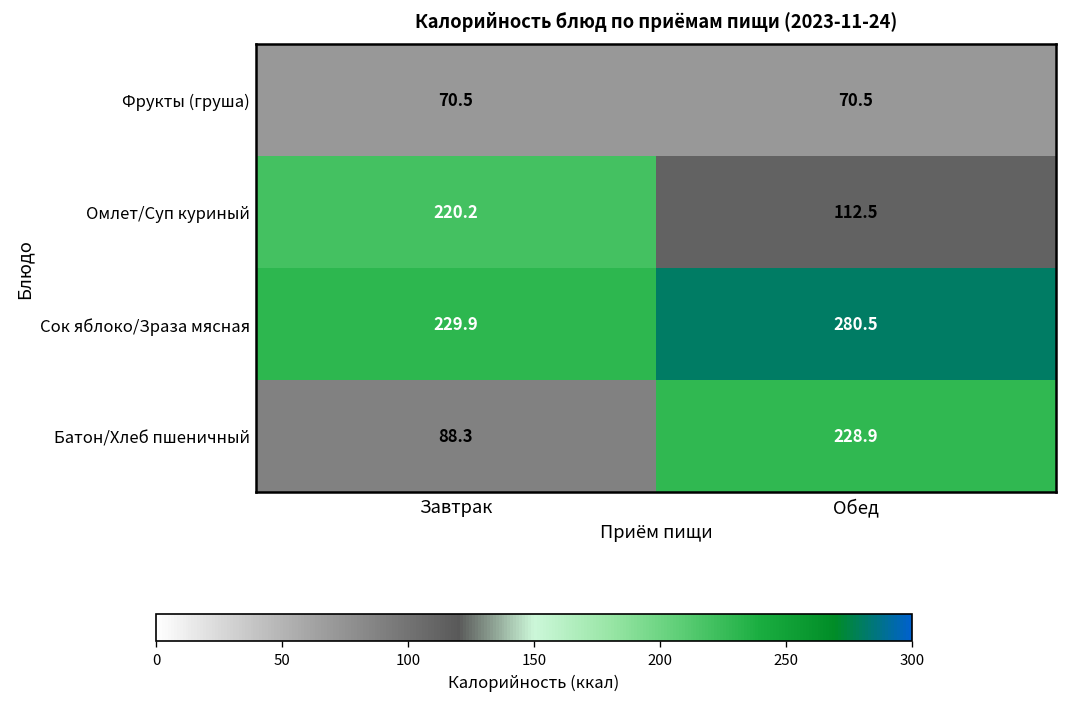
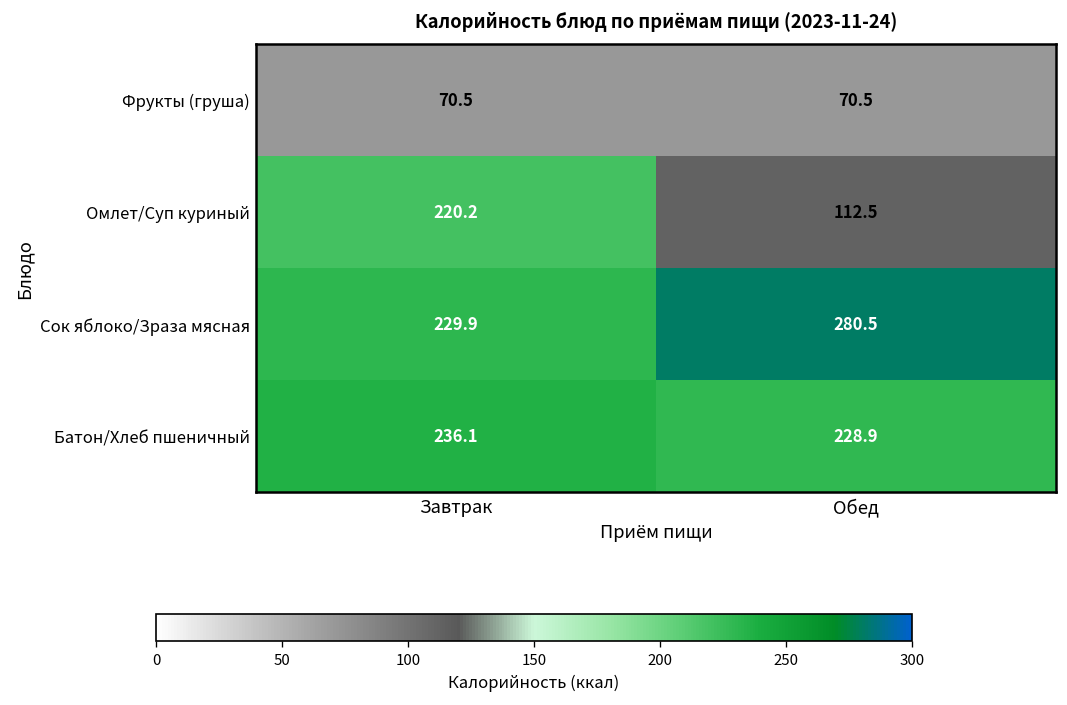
Батон/Хлеб пшеничный, Завтрак: 88.3 -> 236.1
